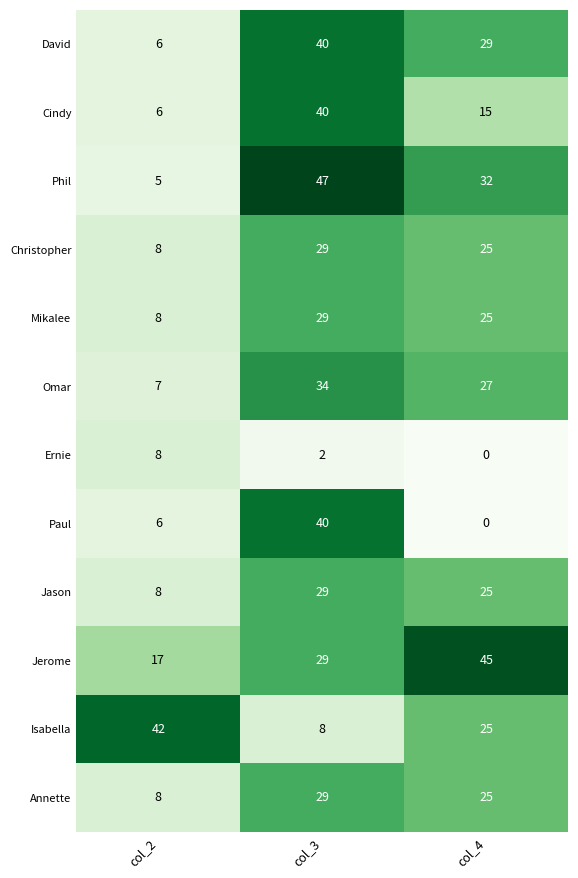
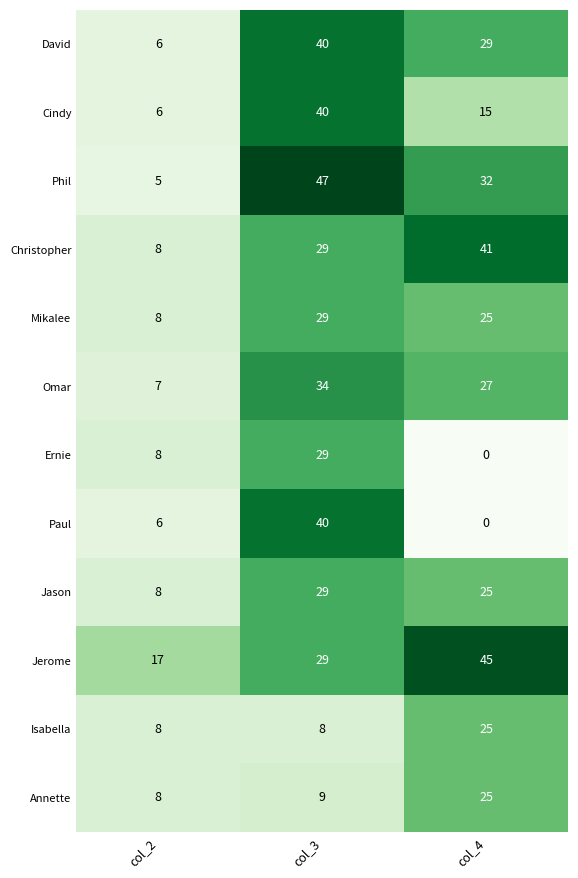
Christopher, col_4: 25 -> 41
Ernie, col_3: 2 -> 29
Isabella, col_2: 42 -> 8
Annette, col_3: 29 -> 9
